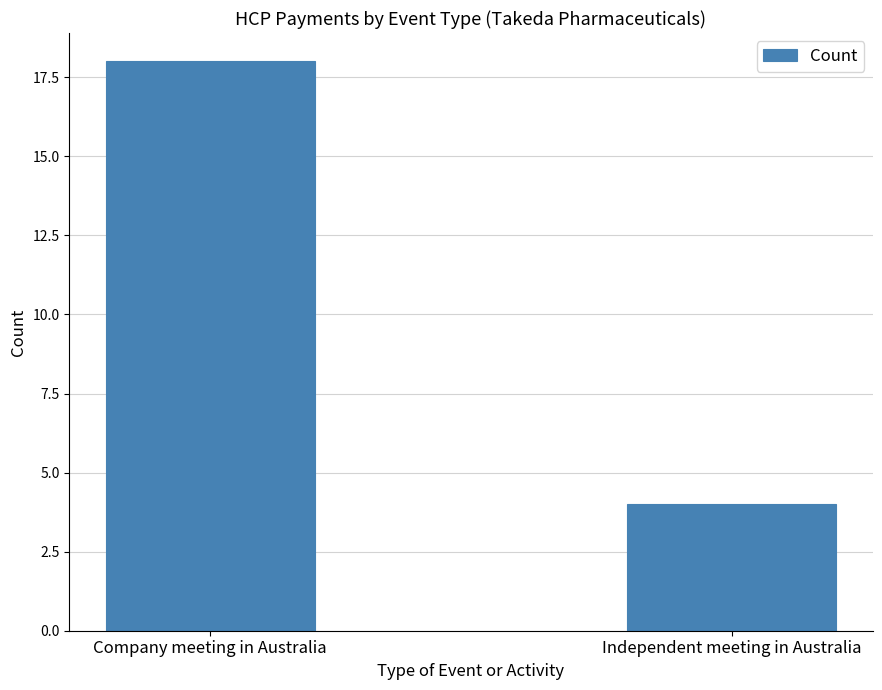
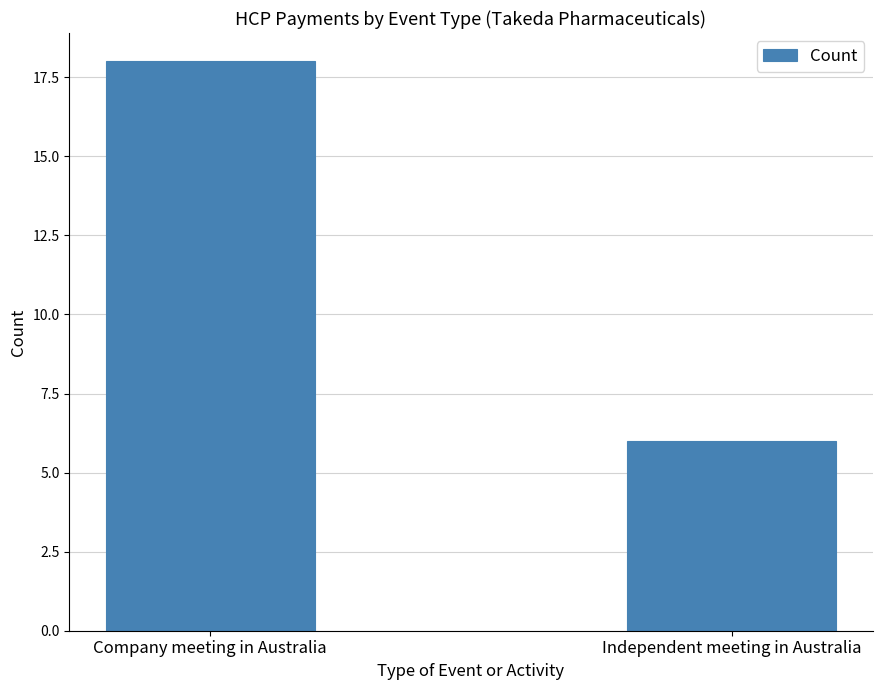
Independent meeting in Australia: 4 -> 6
